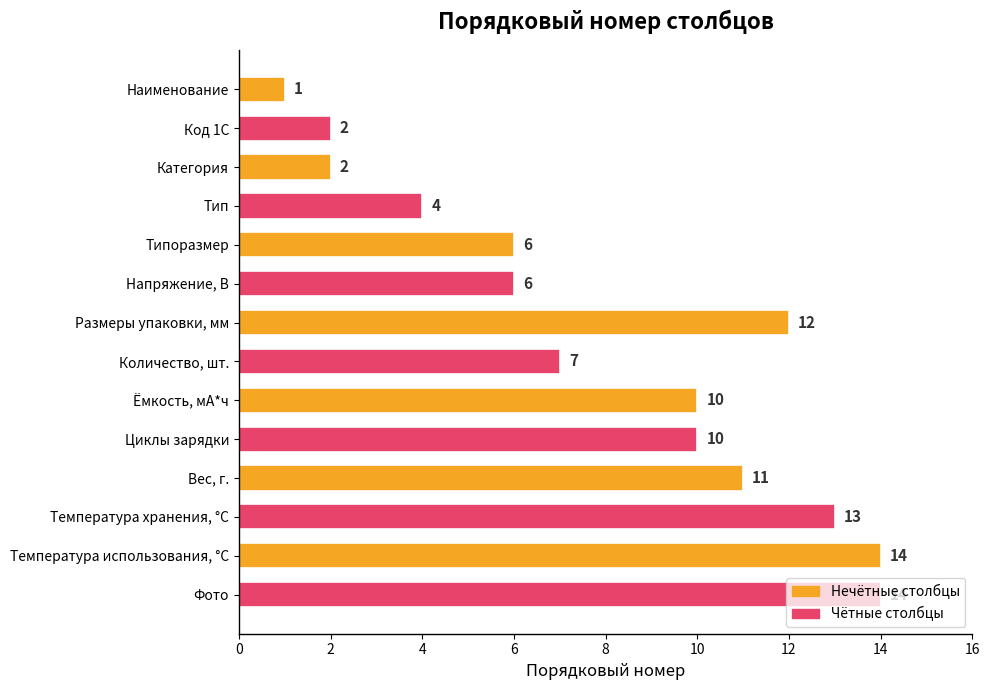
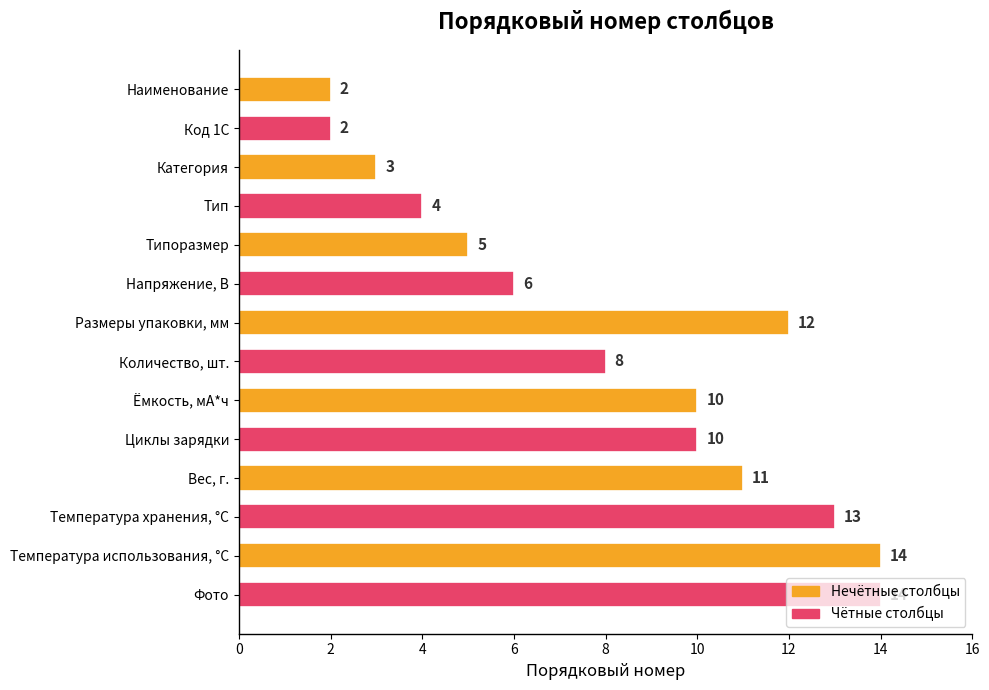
Наименование: 1 -> 2
Категория: 2 -> 3
Типоразмер: 6 -> 5
Количество, шт.: 7 -> 8
